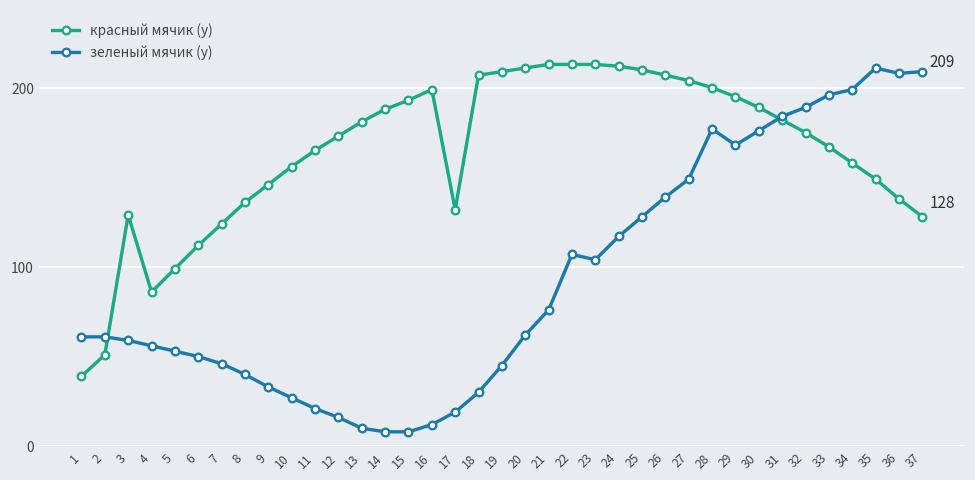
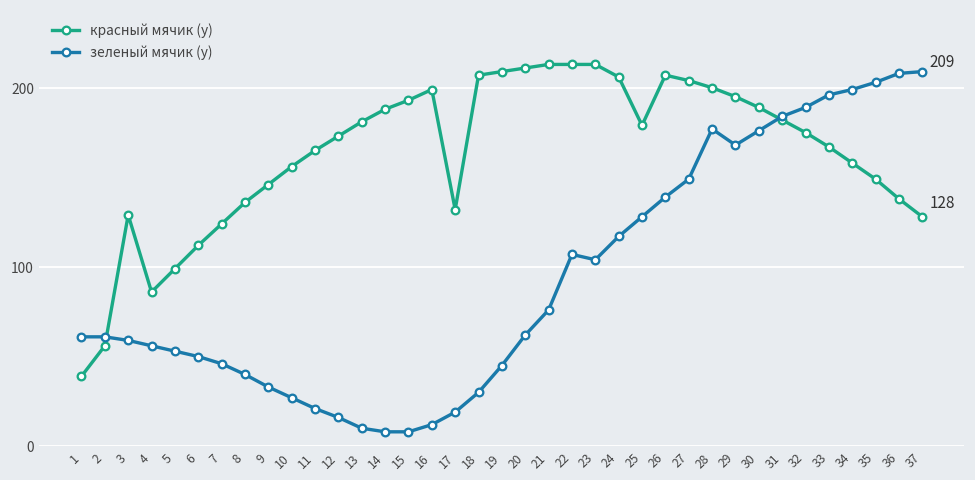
красный мячик (y), 2: 51 -> 56
красный мячик (y), 24: 212 -> 206
красный мячик (y), 25: 210 -> 179
зеленый мячик (y), 35: 211 -> 203
